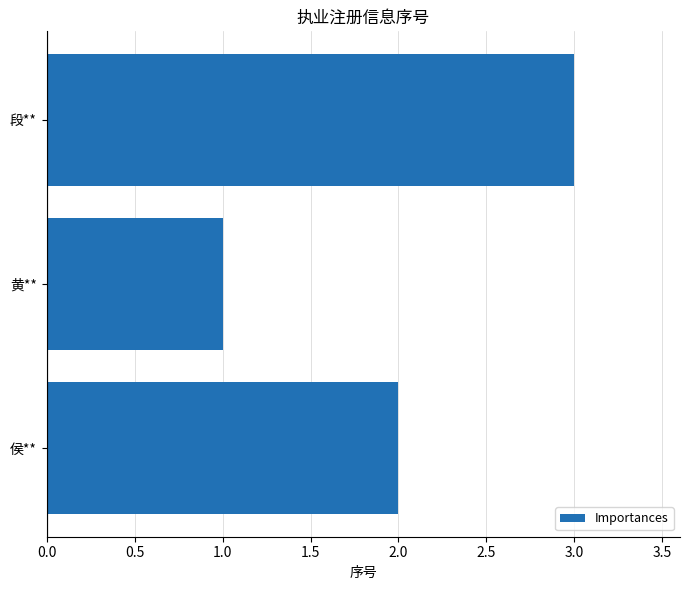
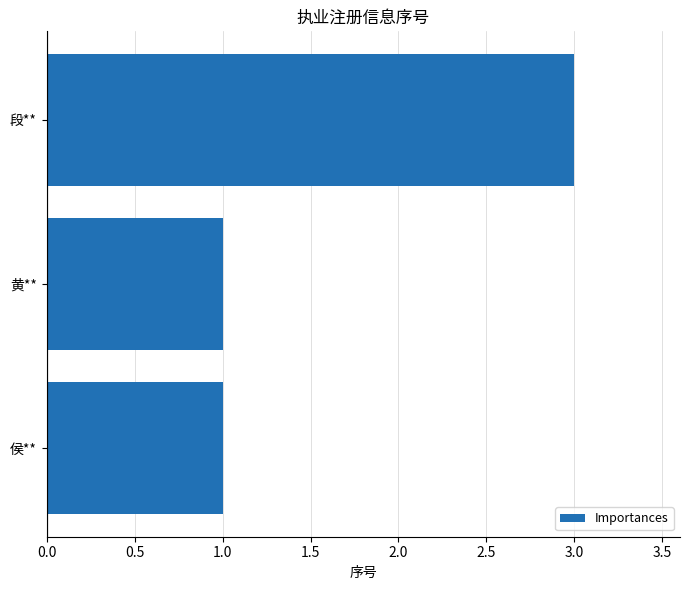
侯**: 2 -> 1
